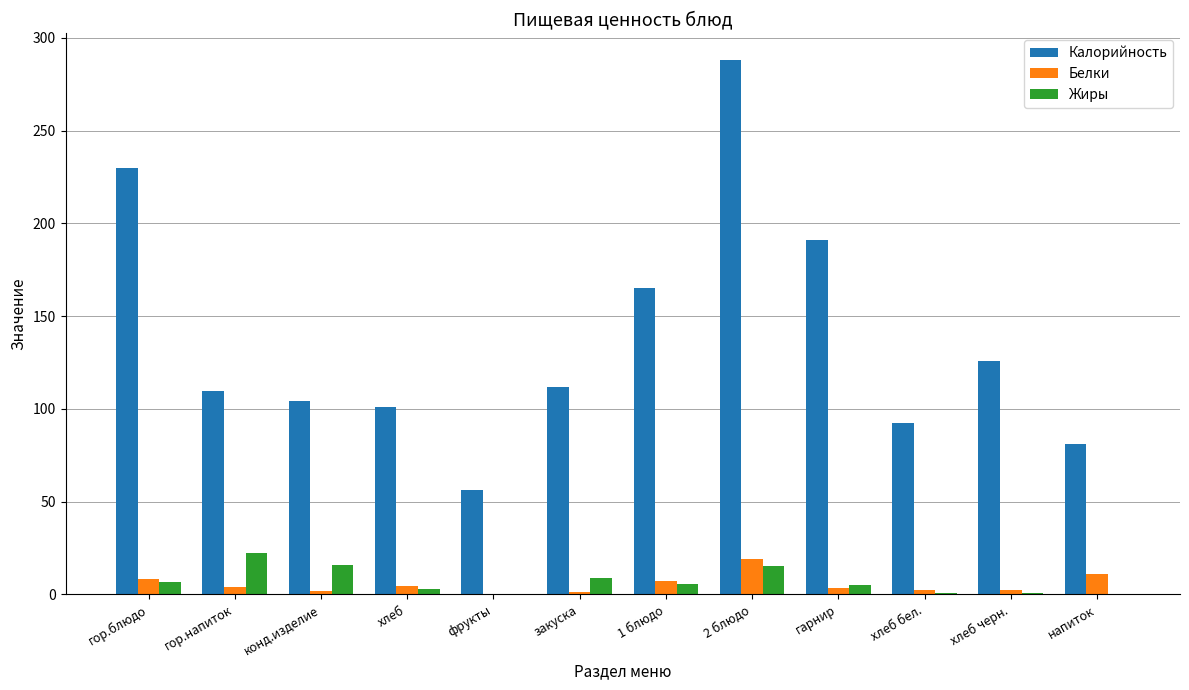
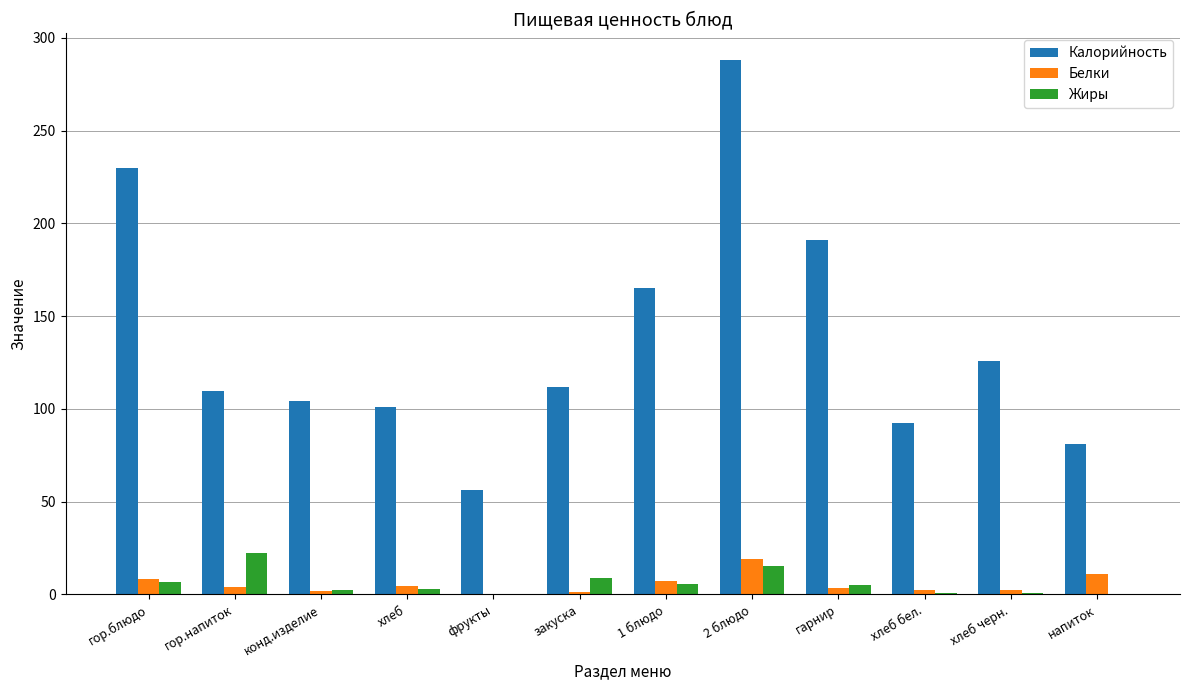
Жиры, конд.изделие: 16 -> 2
